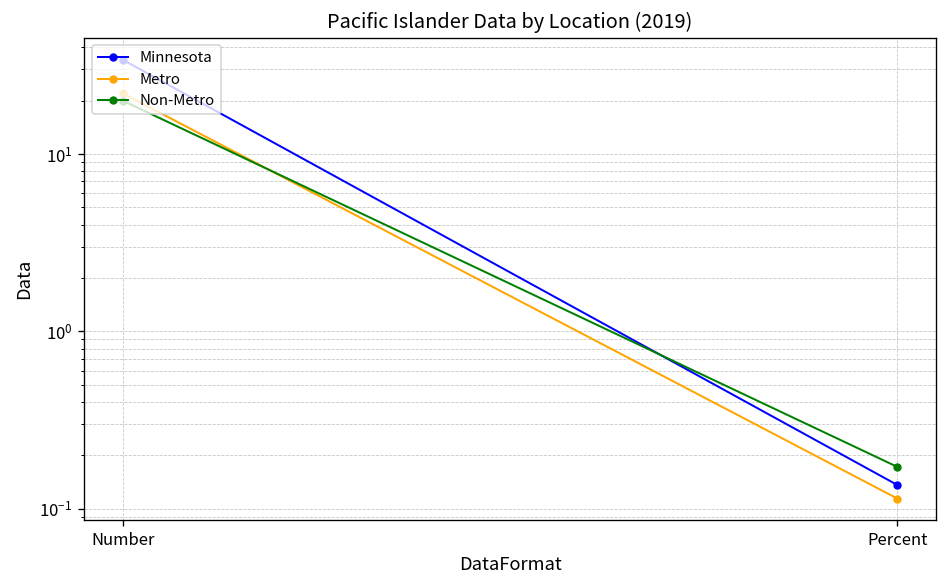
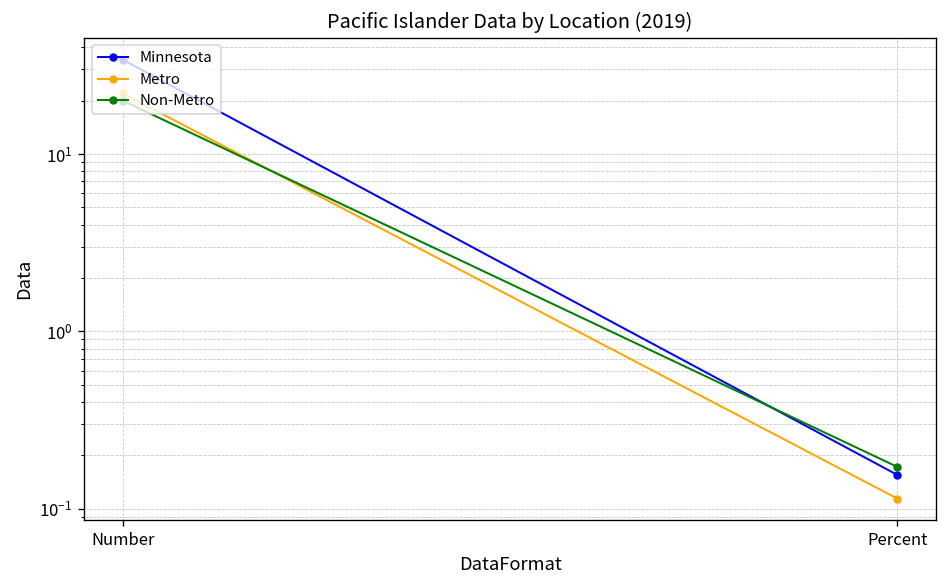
Minnesota, Percent: 0.14 -> 0.16
